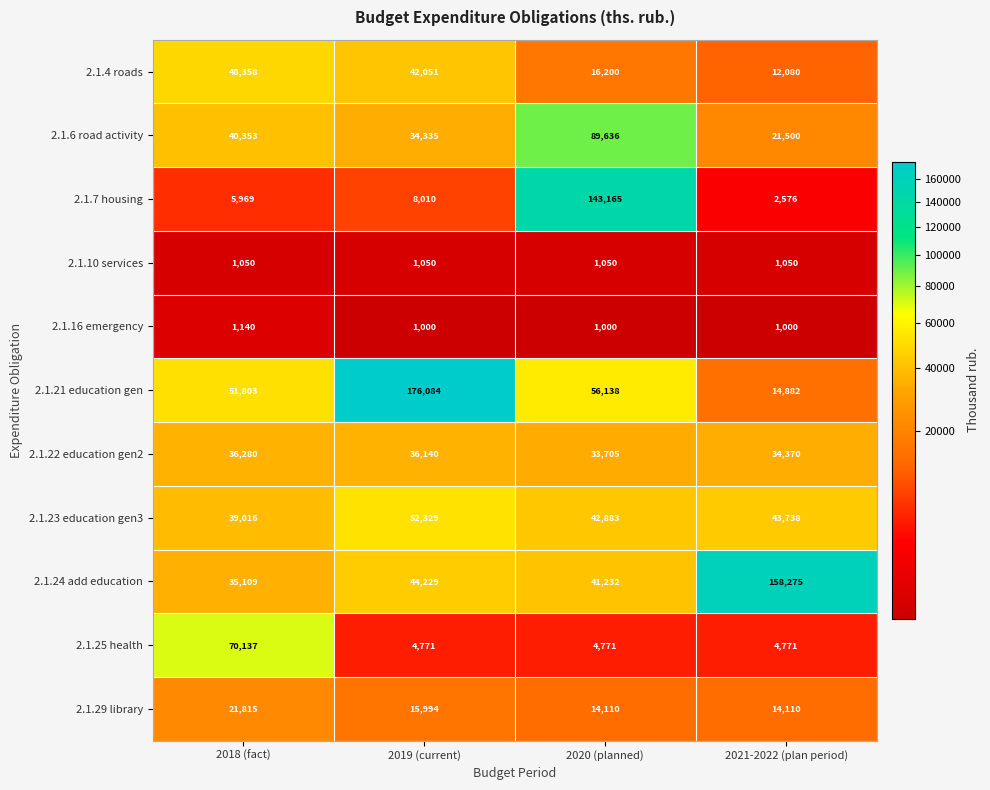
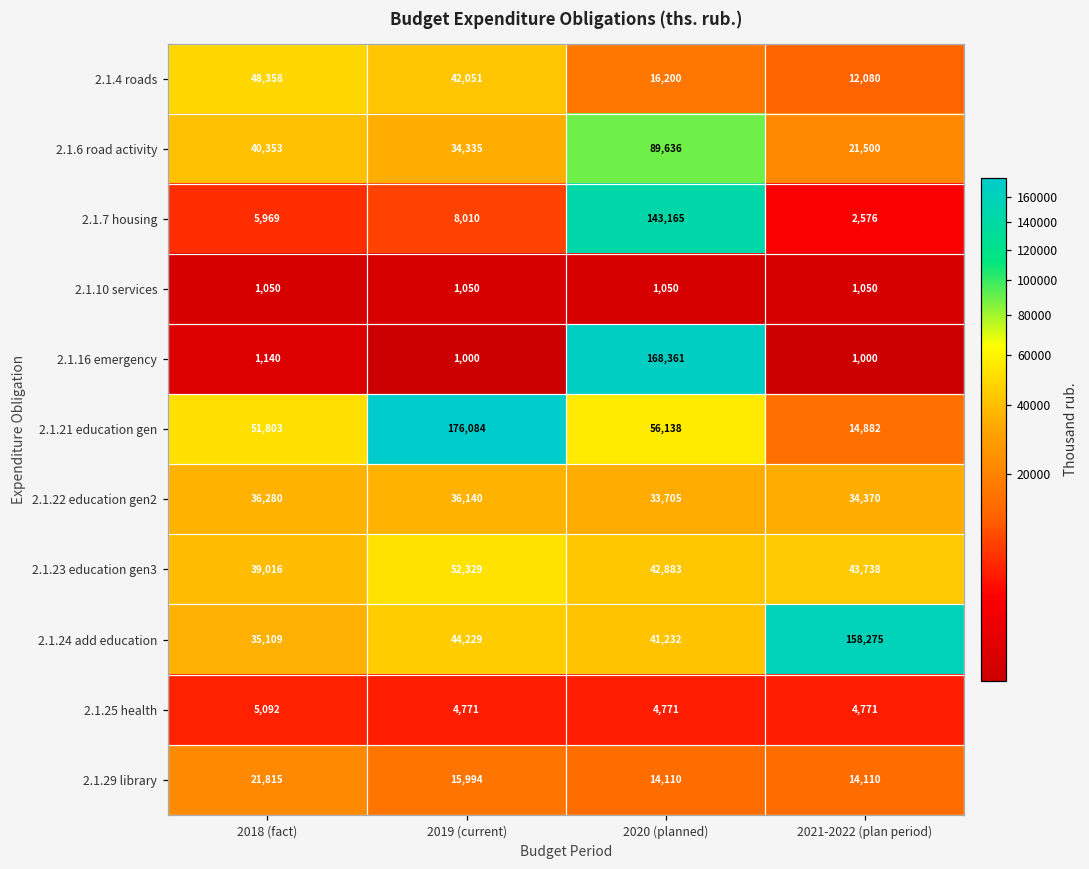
2.1.16 emergency, 2020 (planned): 1,000 -> 168,361
2.1.25 health, 2018 (fact): 70,137 -> 5,092
